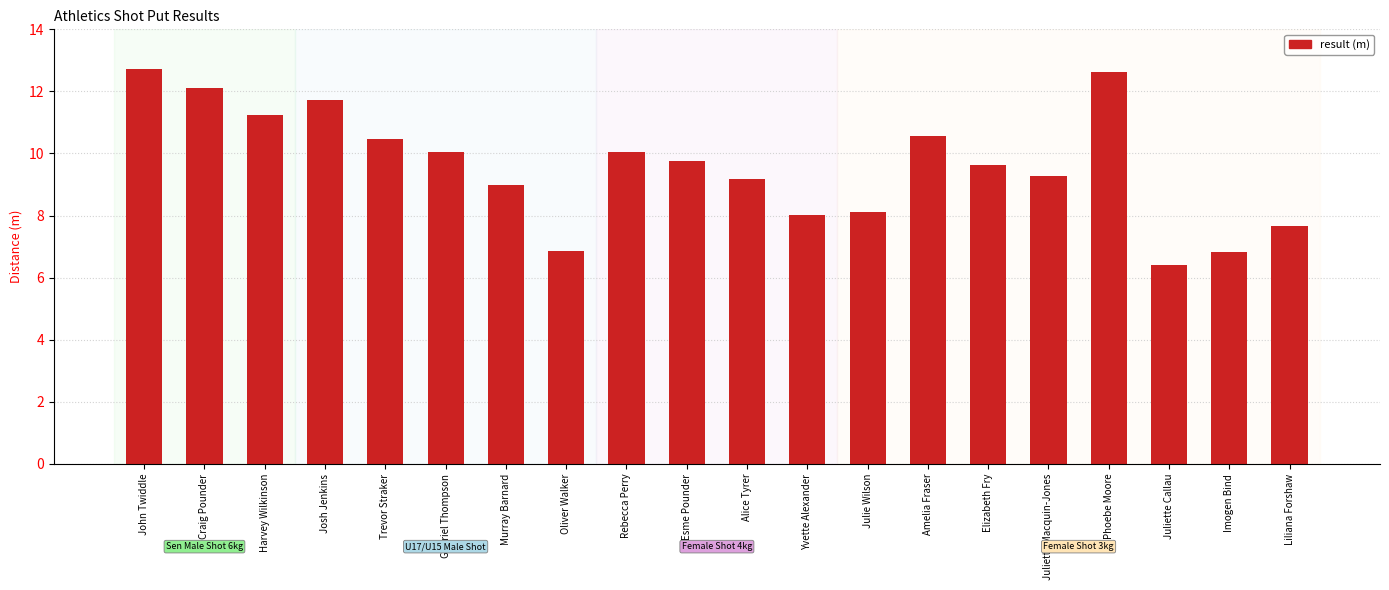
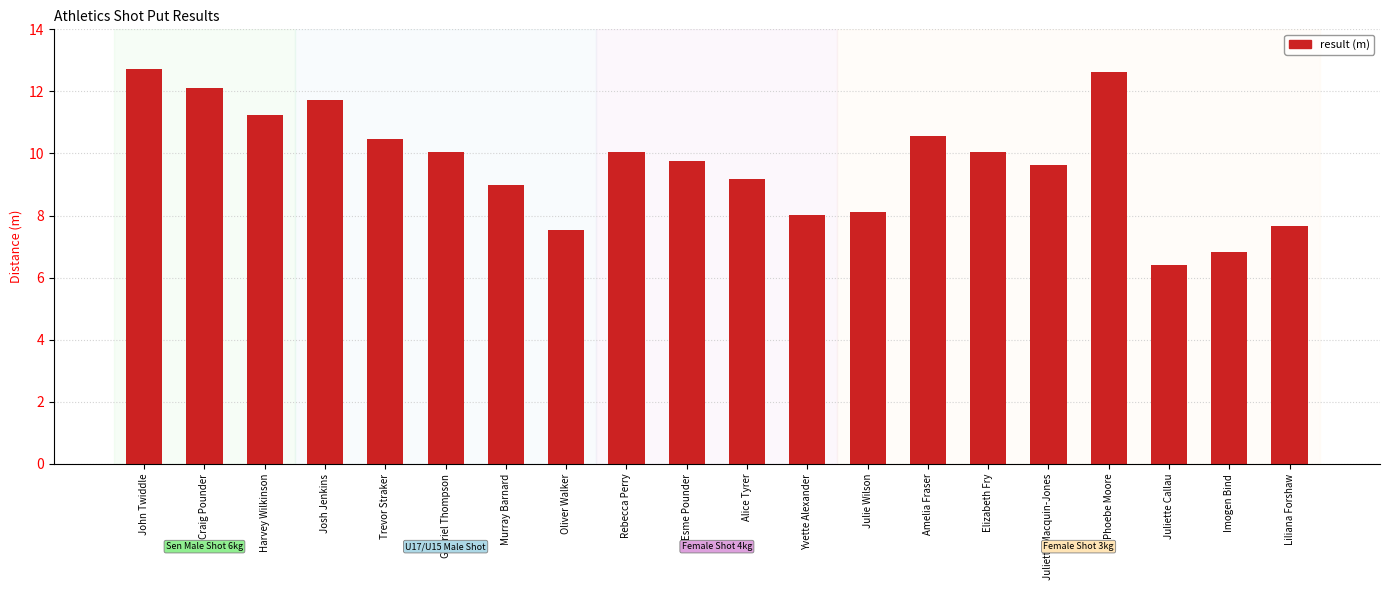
Oliver Walker: 6.9 -> 7.5
Elizabeth Fry: 9.6 -> 10.1
Juliette Macquin-Jones: 9.3 -> 9.6
